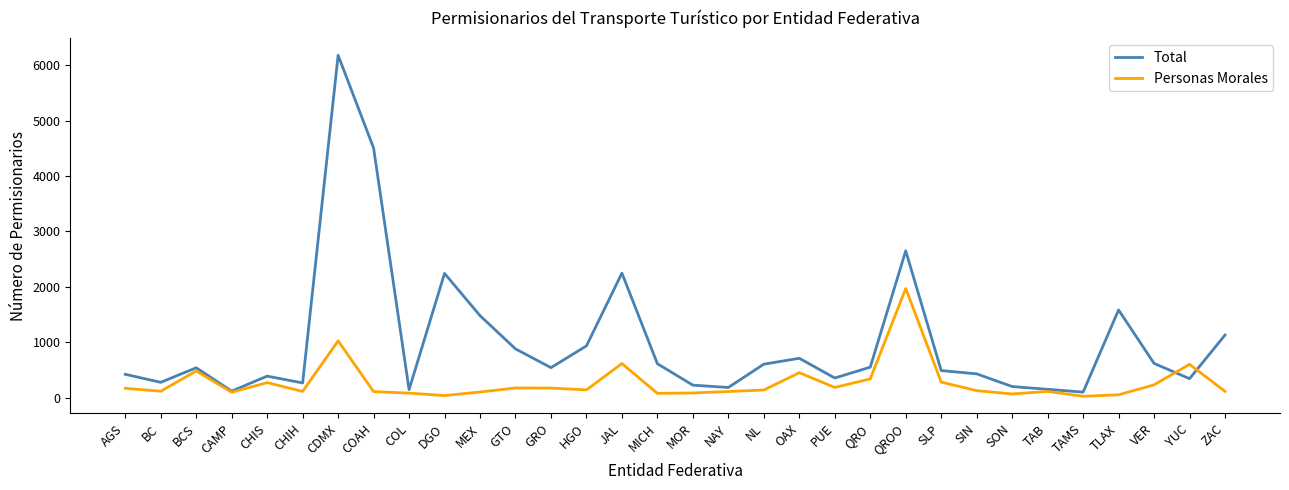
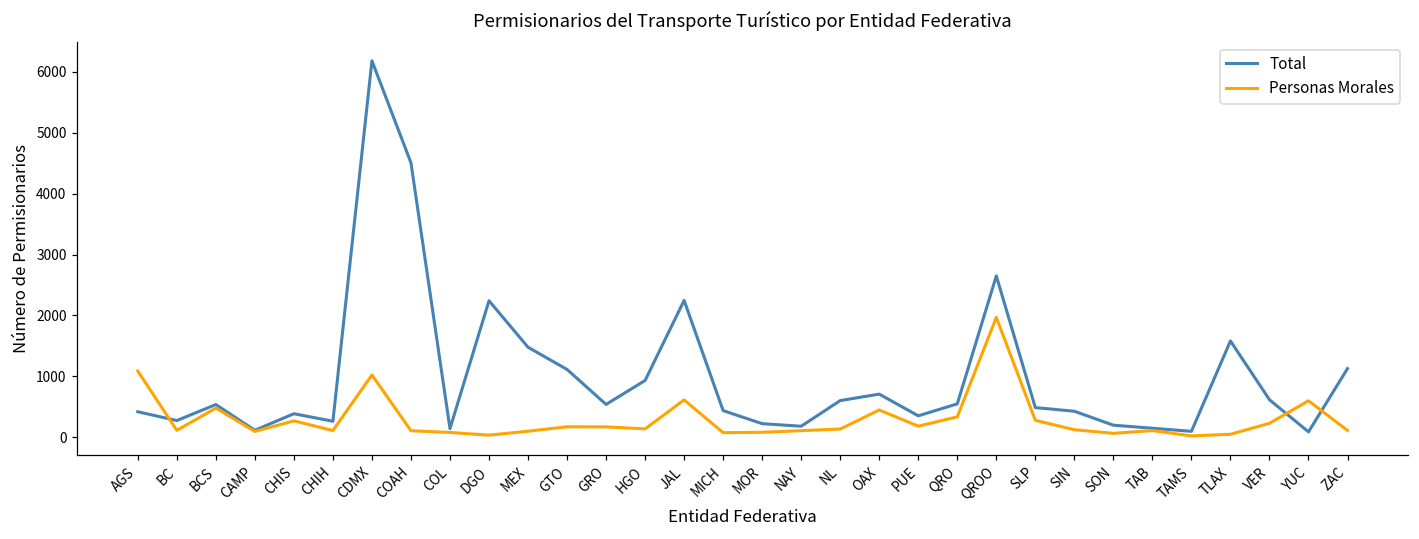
Personas Morales, AGS: 200 -> 1100
Total, GTO: 900 -> 1100
Total, MICH: 600 -> 400
Total, YUC: 300 -> 100
